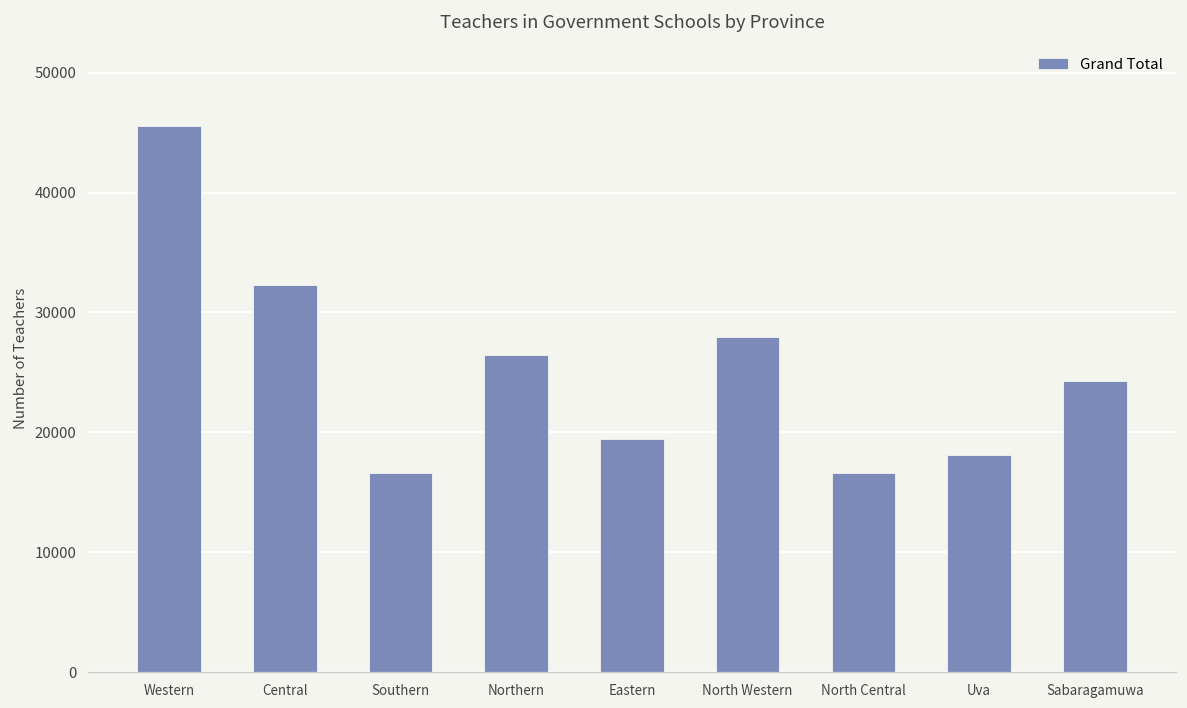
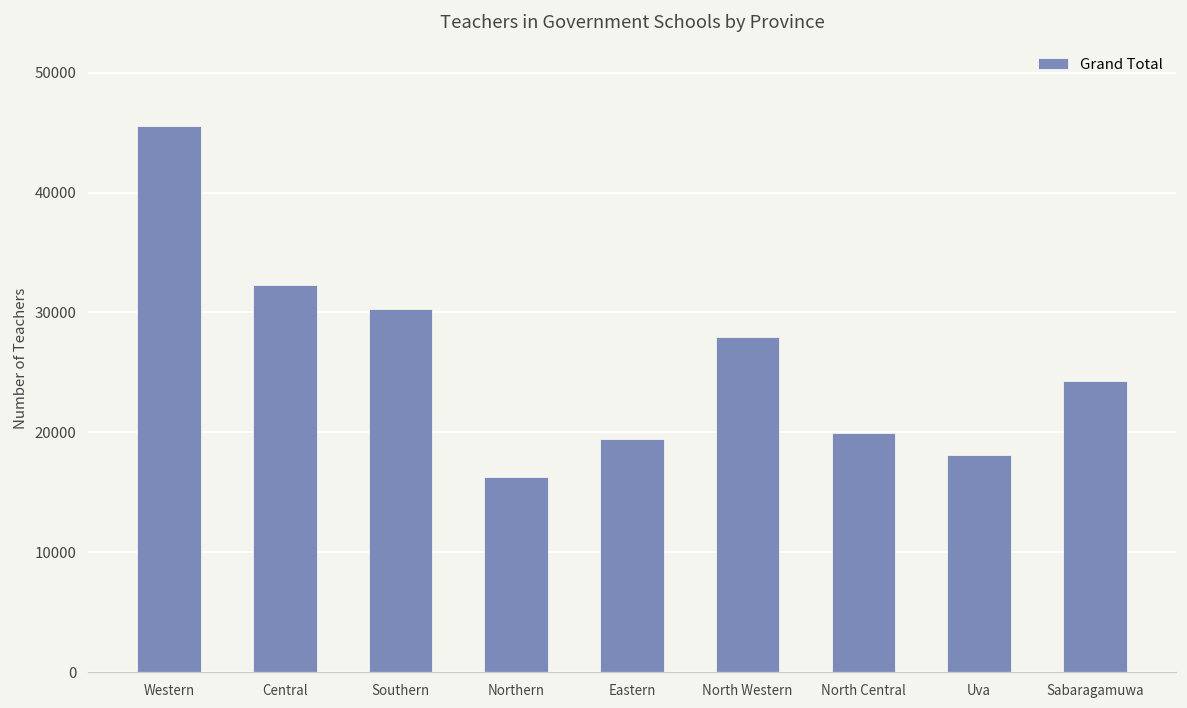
Southern: 17000 -> 30000
Northern: 26000 -> 16000
North Central: 17000 -> 20000
